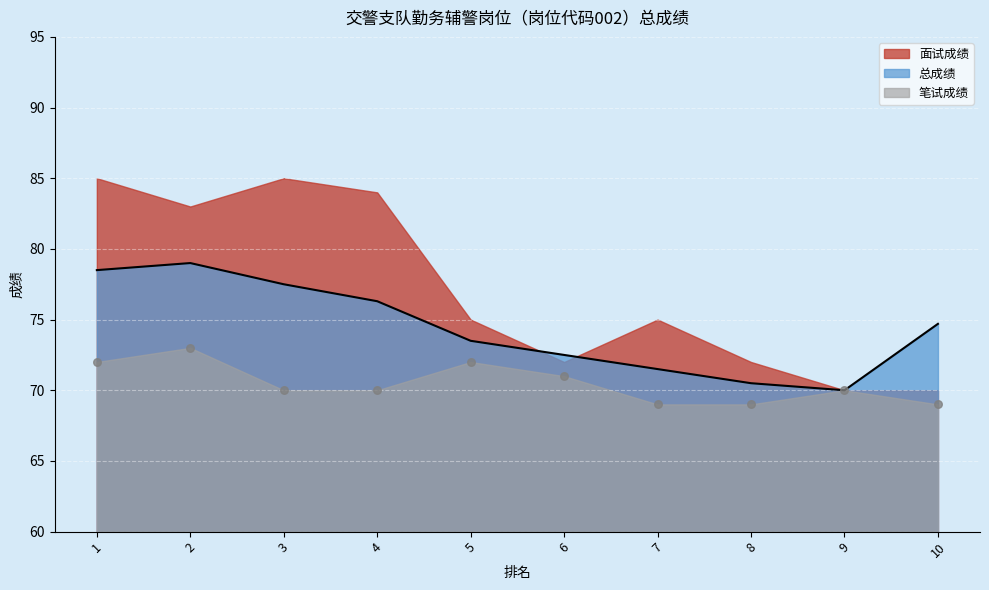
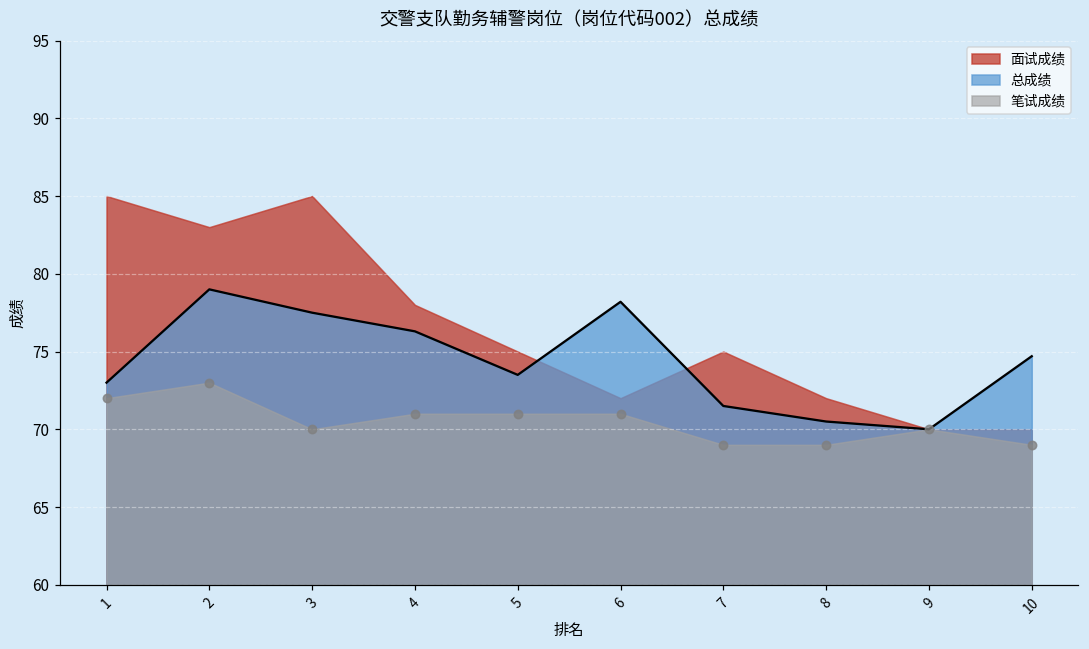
总成绩, 1: 78.5 -> 73.0
面试成绩, 4: 84 -> 78
笔试成绩, 4: 70 -> 71
笔试成绩, 5: 72 -> 71
总成绩, 6: 72.5 -> 78.2
